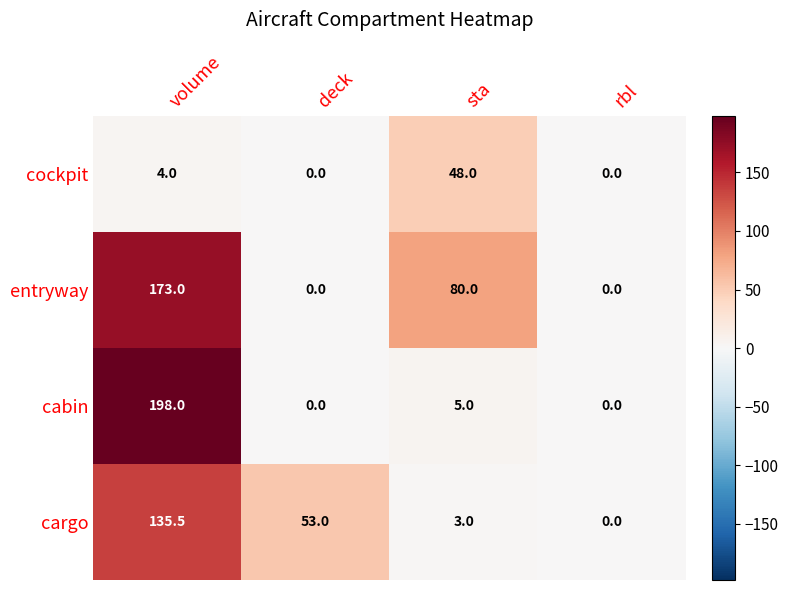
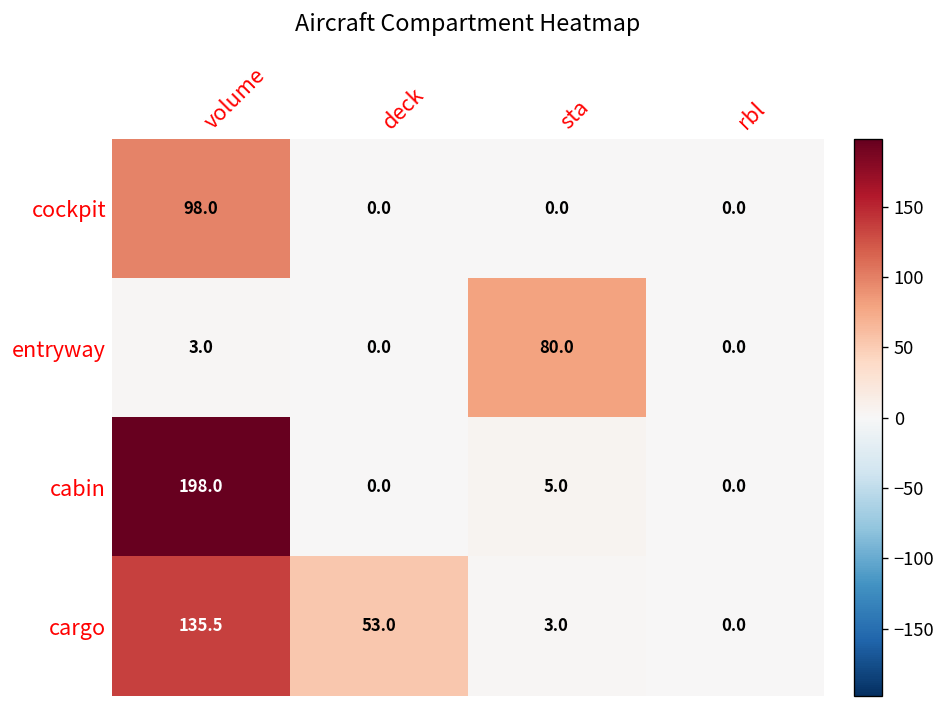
cockpit, volume: 4.0 -> 98.0
cockpit, sta: 48.0 -> 0.0
entryway, volume: 173.0 -> 3.0
